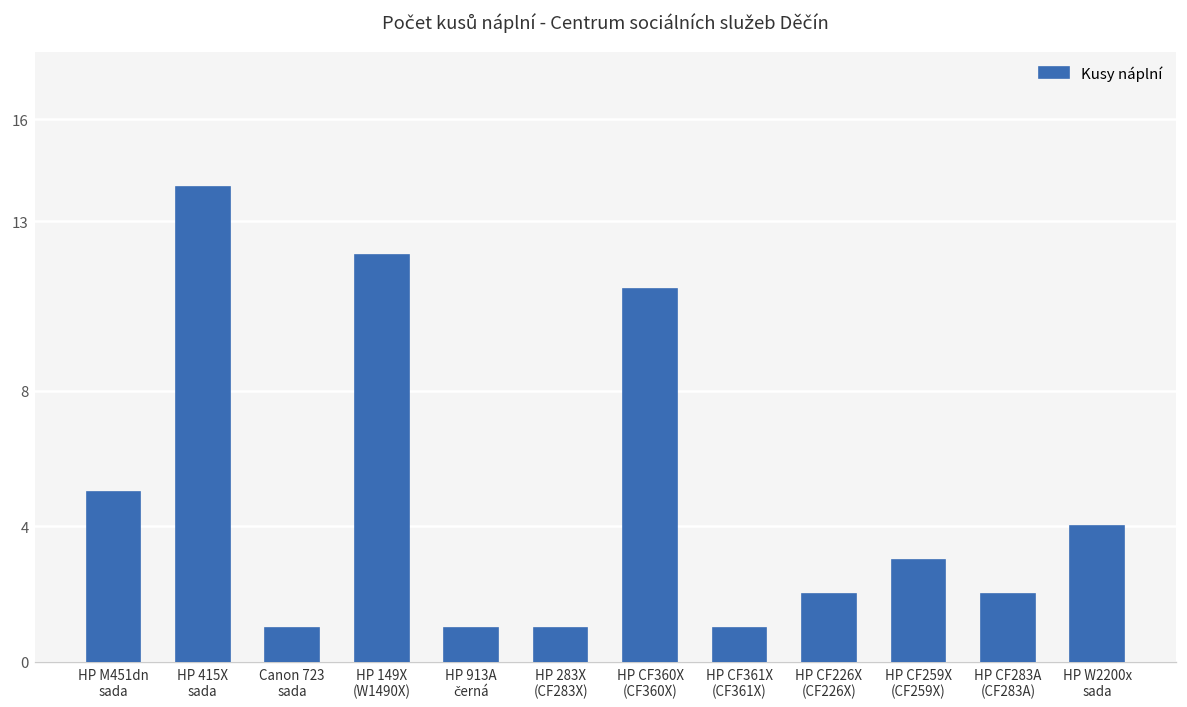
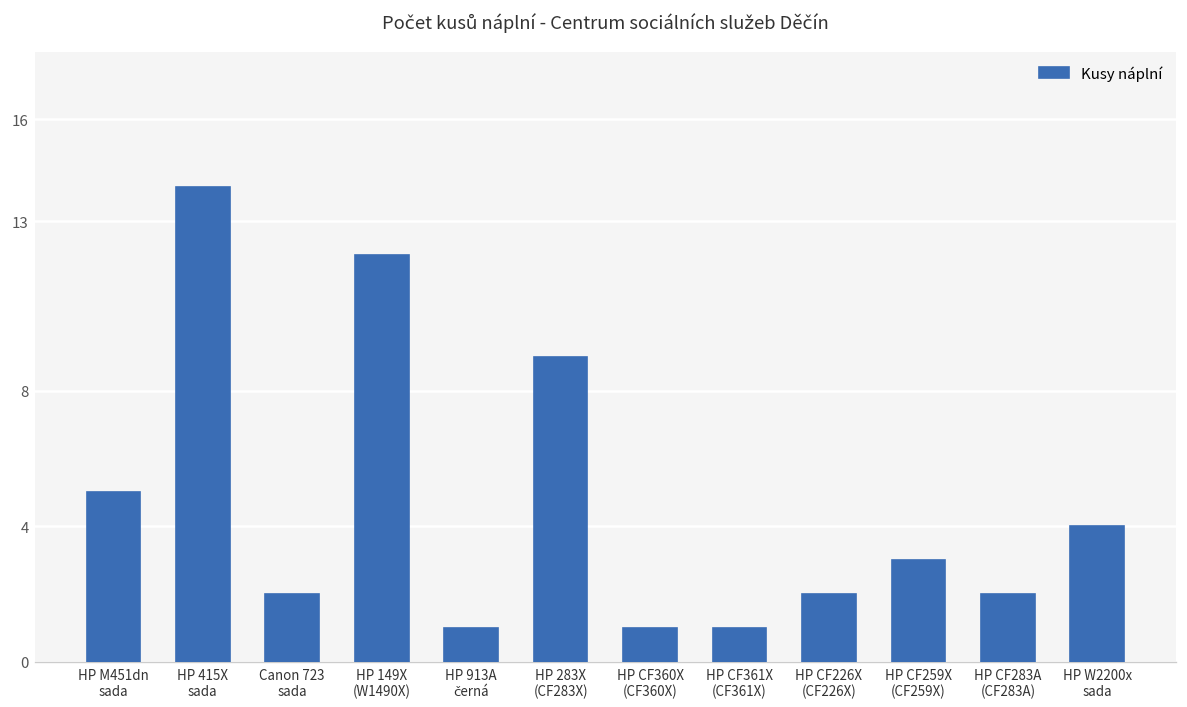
Canon 723 sada: 1 -> 2
HP 283X (CF283X): 1 -> 9
HP CF360X (CF360X): 11 -> 1
